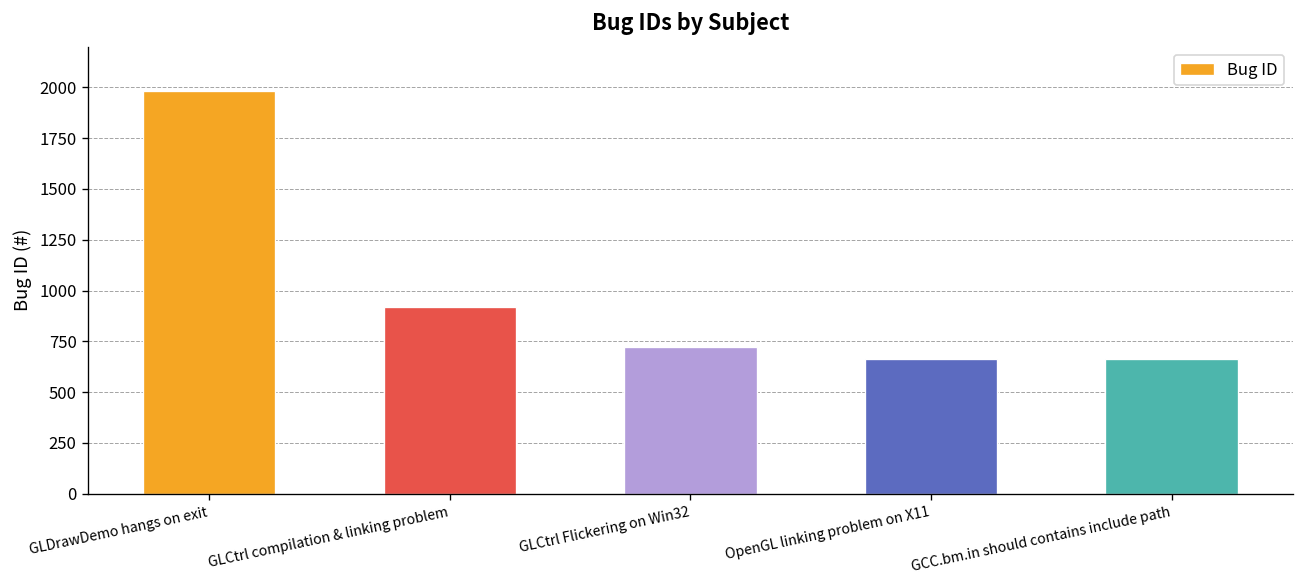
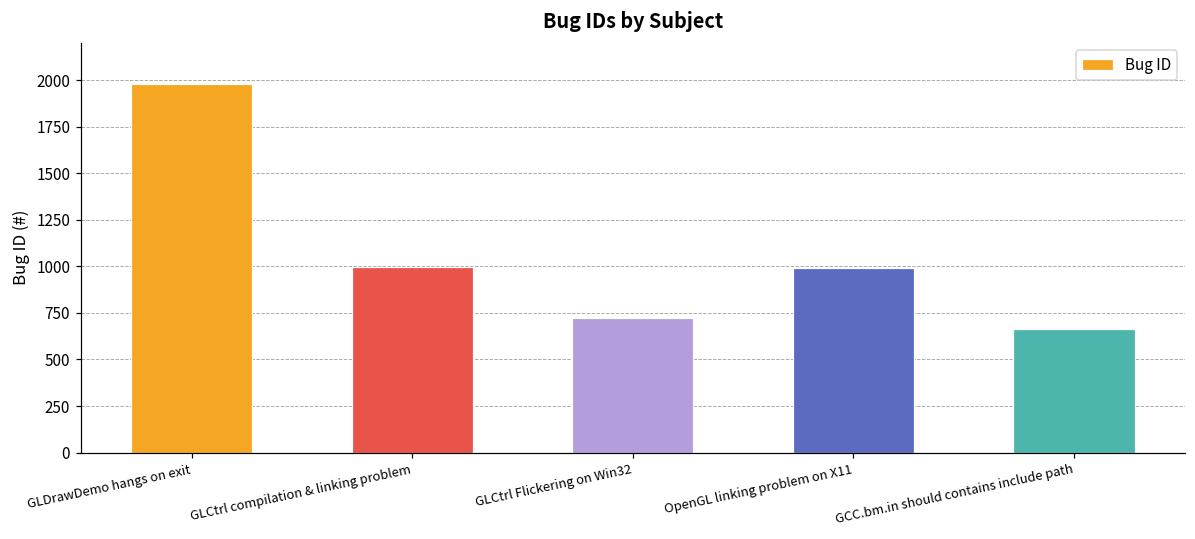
GLCtrl compilation & linking problem: 920 -> 1000
OpenGL linking problem on X11: 660 -> 990
